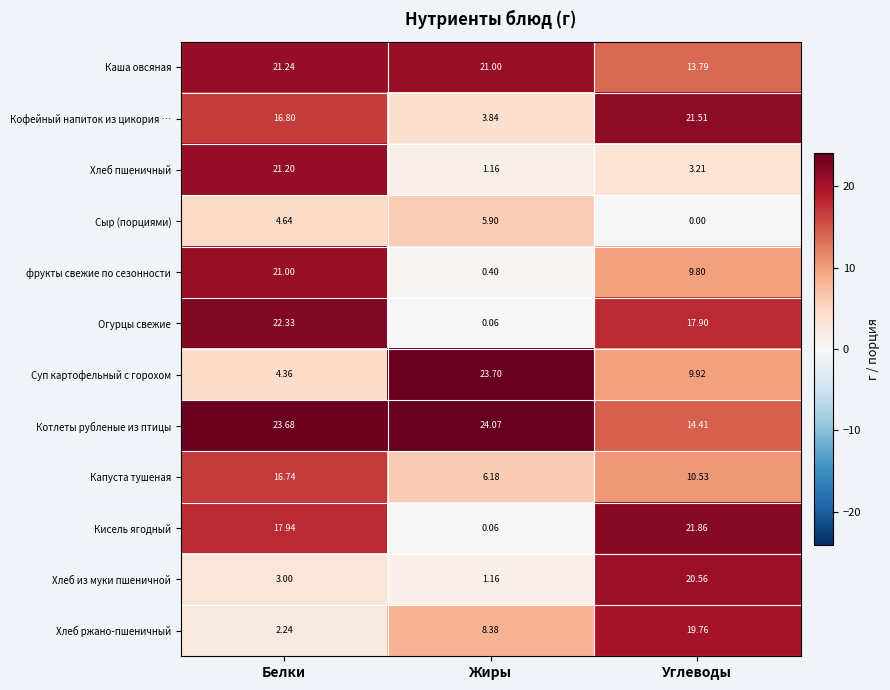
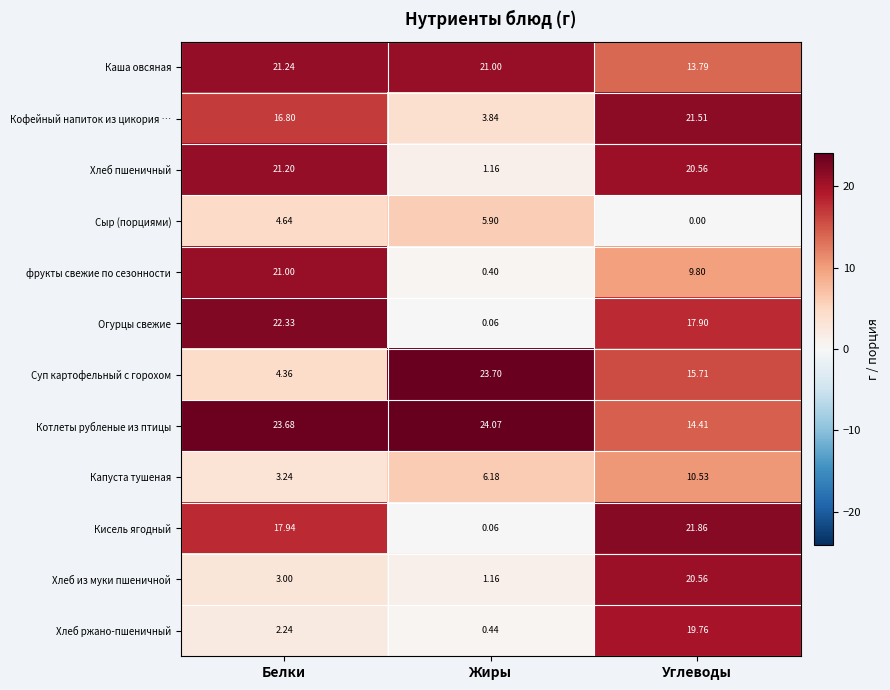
Хлеб пшеничный, Углеводы: 3.21 -> 20.56
Суп картофельный с горохом, Углеводы: 9.92 -> 15.71
Капуста тушеная, Белки: 16.74 -> 3.24
Хлеб ржано-пшеничный, Жиры: 8.38 -> 0.44
